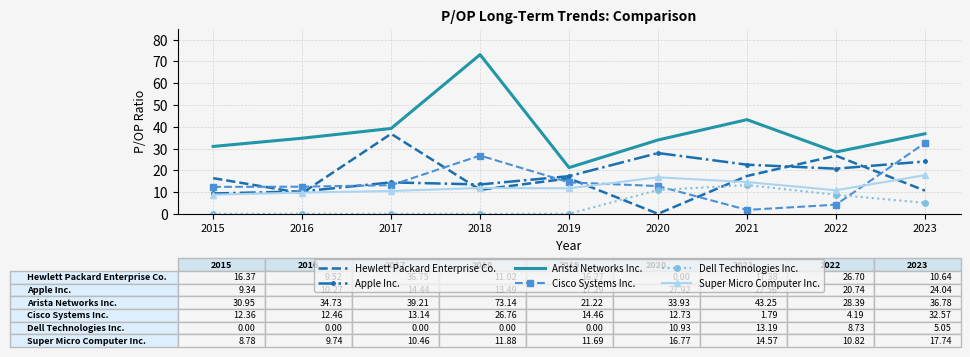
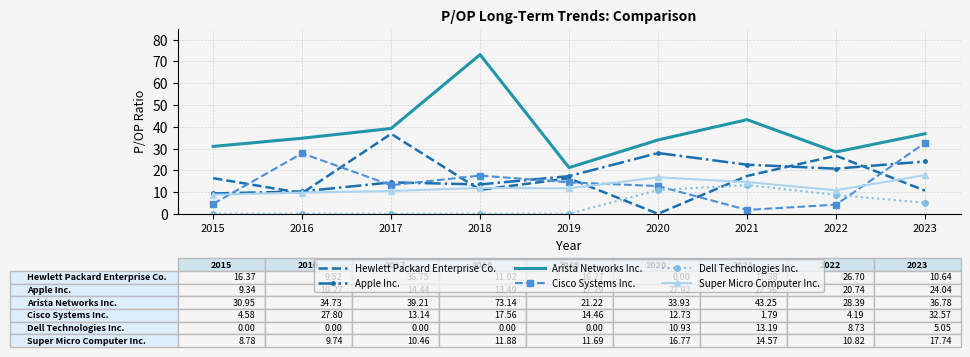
Cisco Systems Inc., 2015: 12.36 -> 4.58
Cisco Systems Inc., 2016: 12.46 -> 27.80
Cisco Systems Inc., 2018: 26.76 -> 17.56
